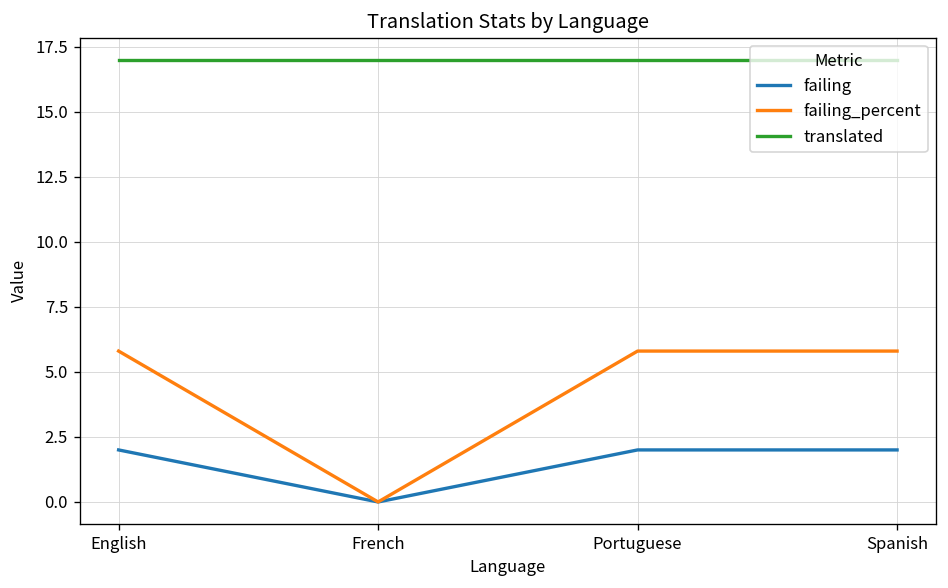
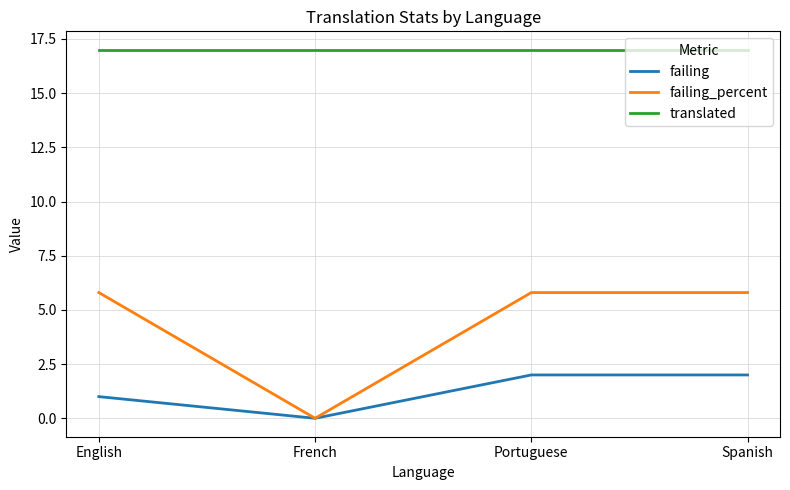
failing, English: 2 -> 1
